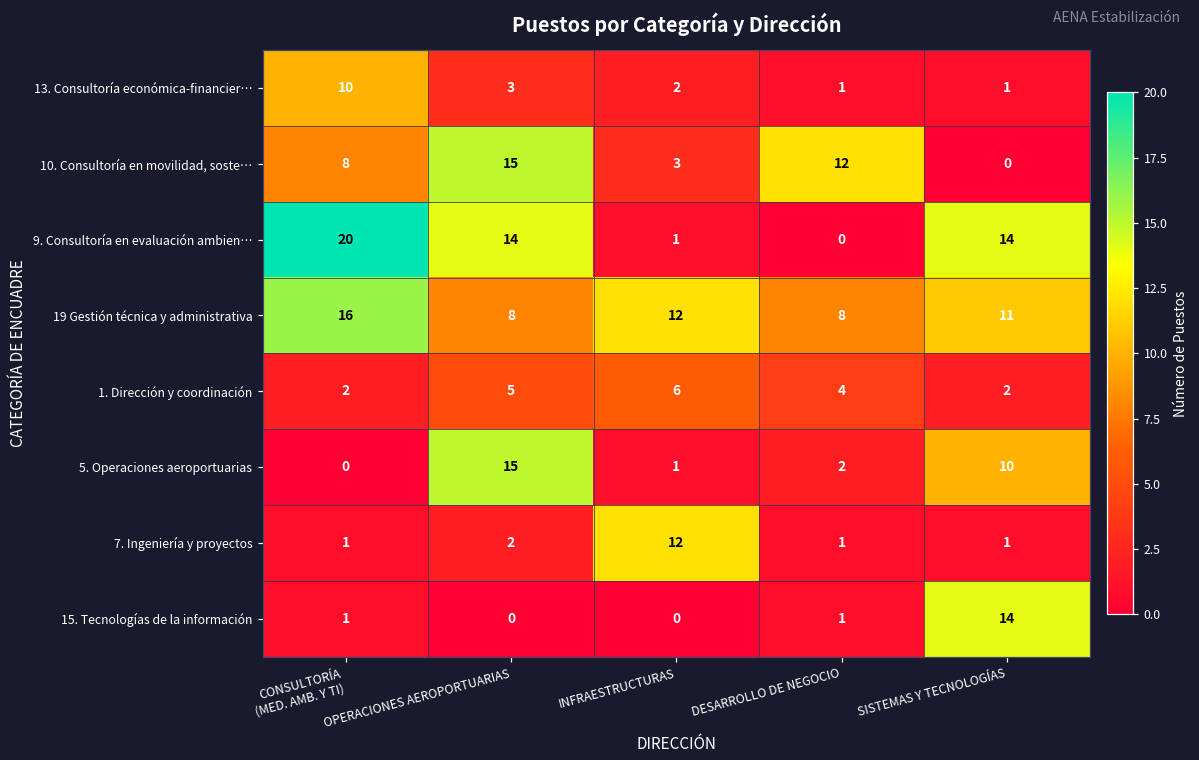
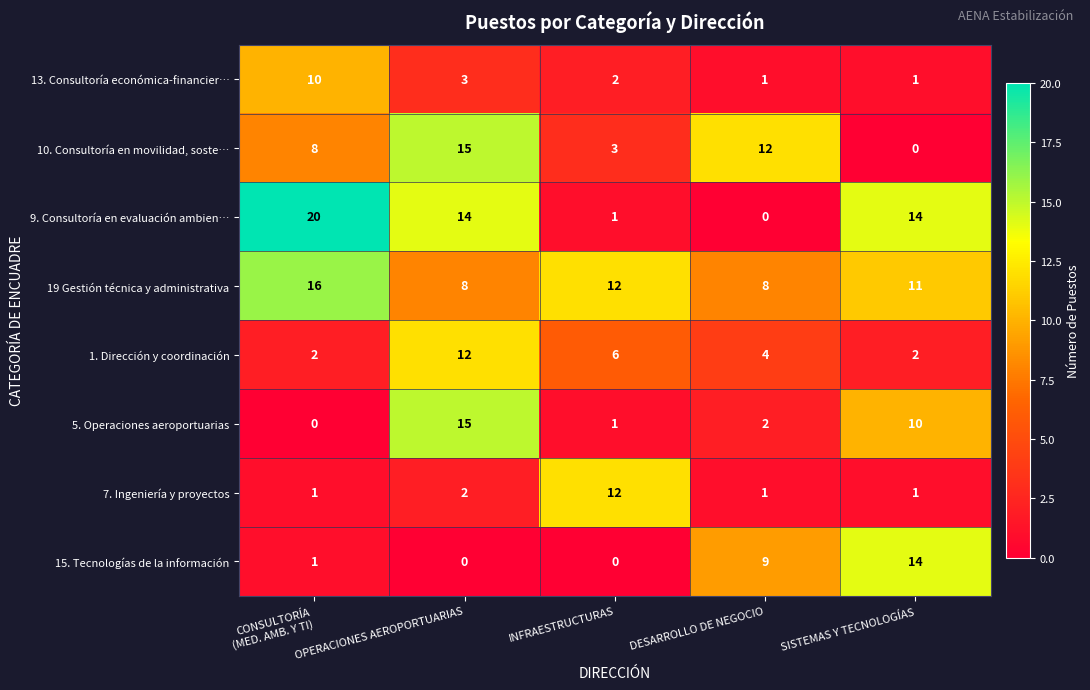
1. Dirección y coordinación, OPERACIONES AEROPORTUARIAS: 5 -> 12
15. Tecnologías de la información, DESARROLLO DE NEGOCIO: 1 -> 9
